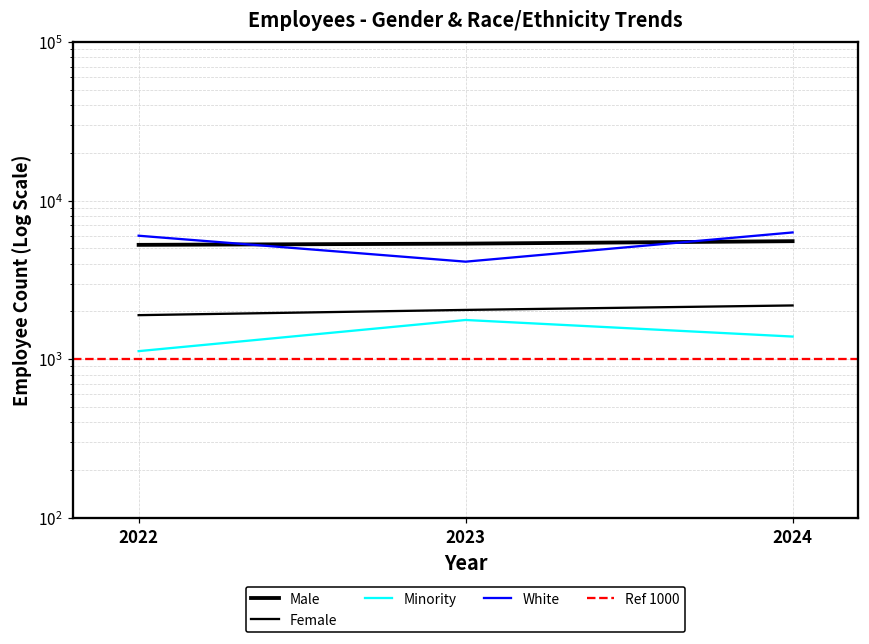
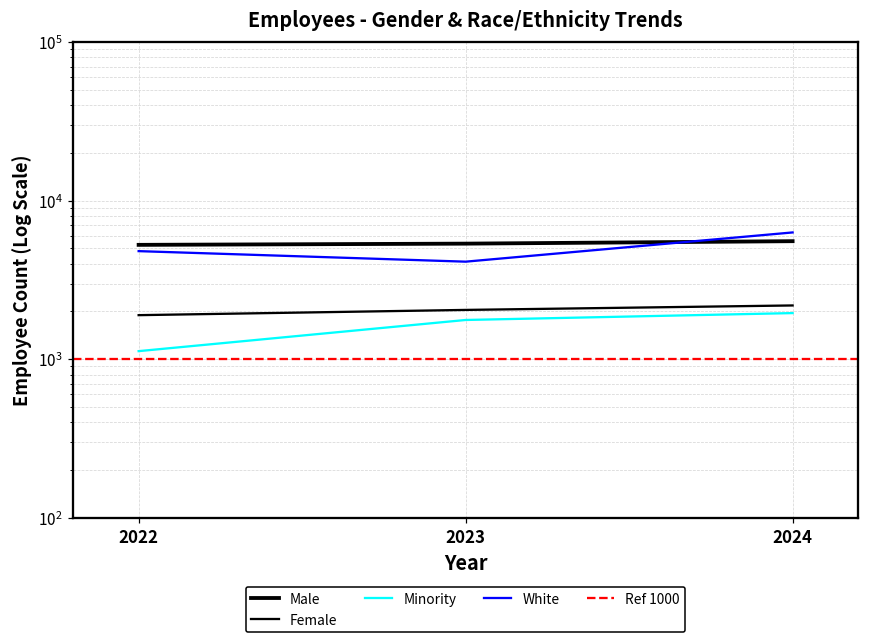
White, 2022: 6000 -> 4800
Minority, 2024: 1400 -> 2000
